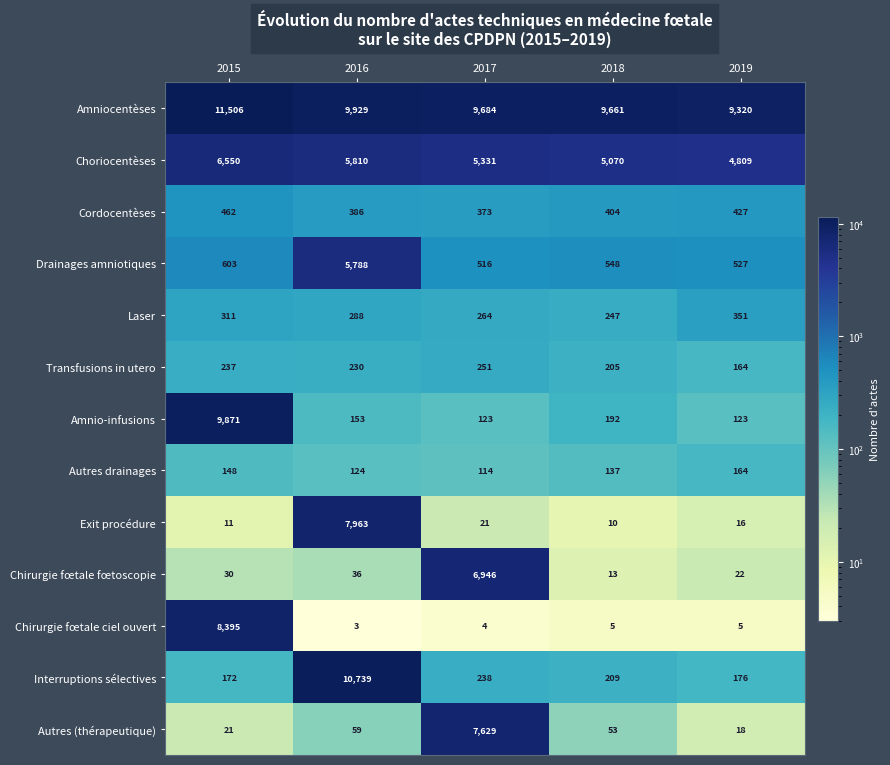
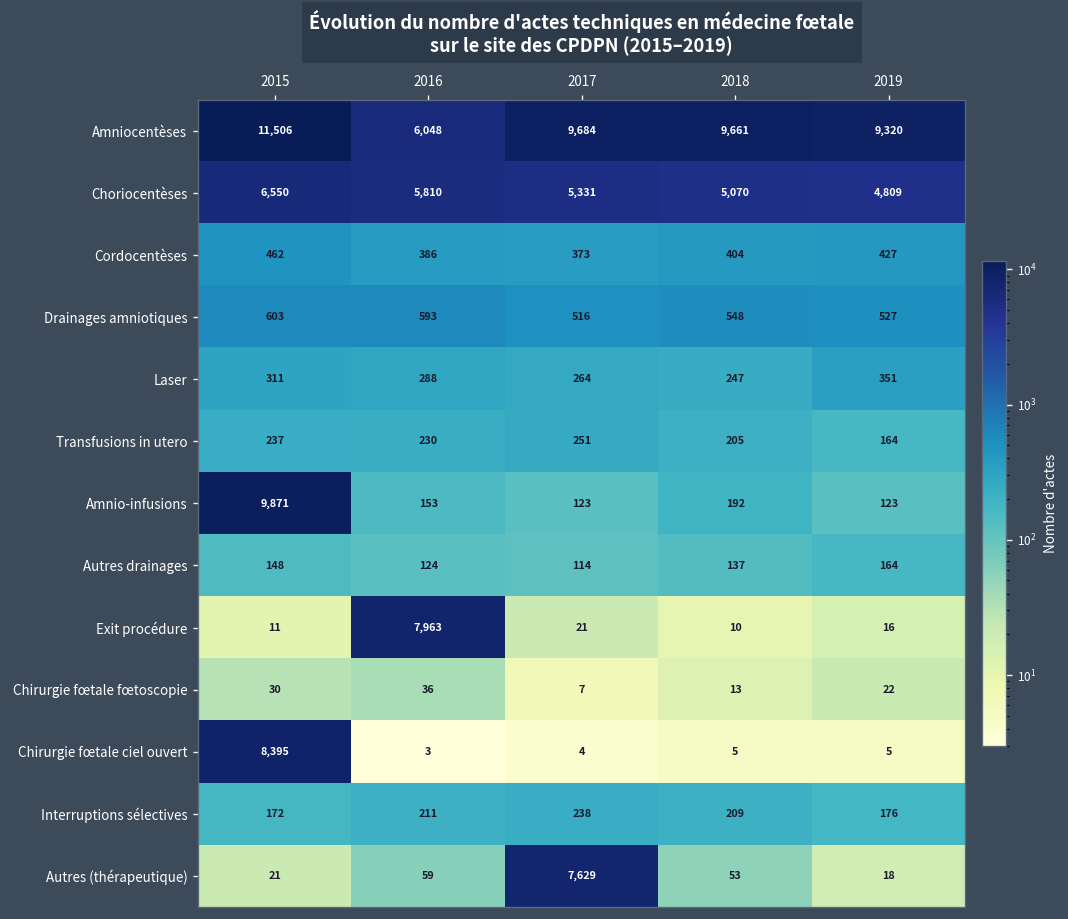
Amniocentèses, 2016: 9,929 -> 6,048
Drainages amniotiques, 2016: 5,788 -> 593
Chirurgie fœtale fœtoscopie, 2017: 6,946 -> 7
Interruptions sélectives, 2016: 10,739 -> 211
